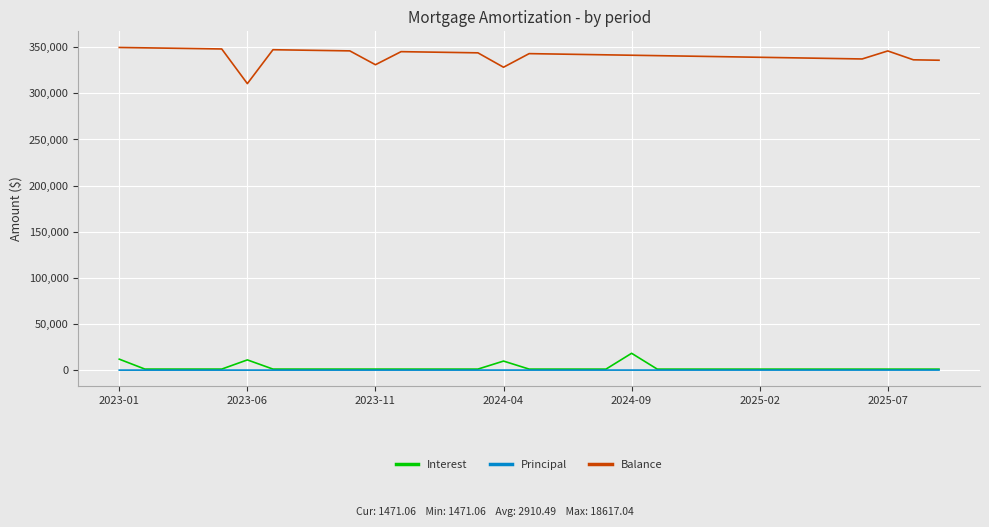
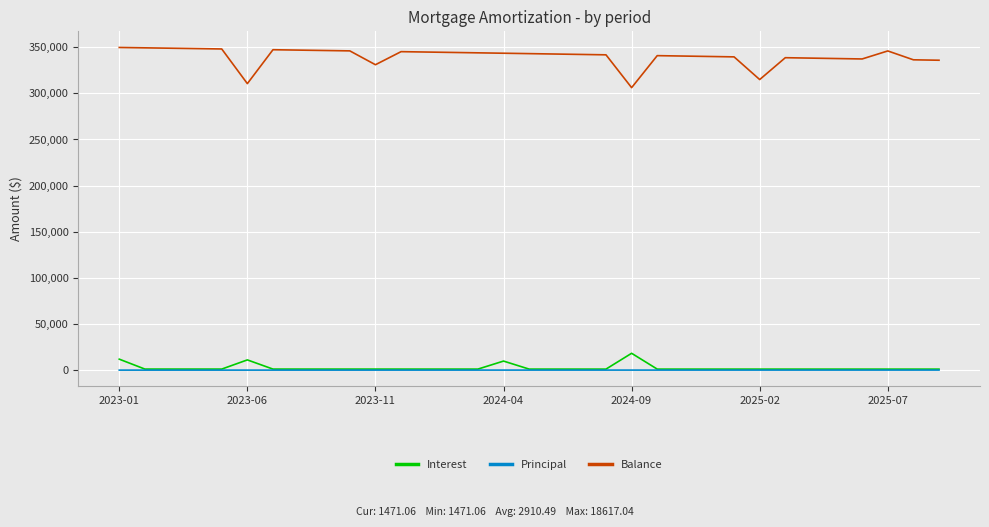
Balance, 2024-04: 330,000 -> 340,000
Balance, 2024-09: 340,000 -> 310,000
Balance, 2025-02: 340,000 -> 310,000
